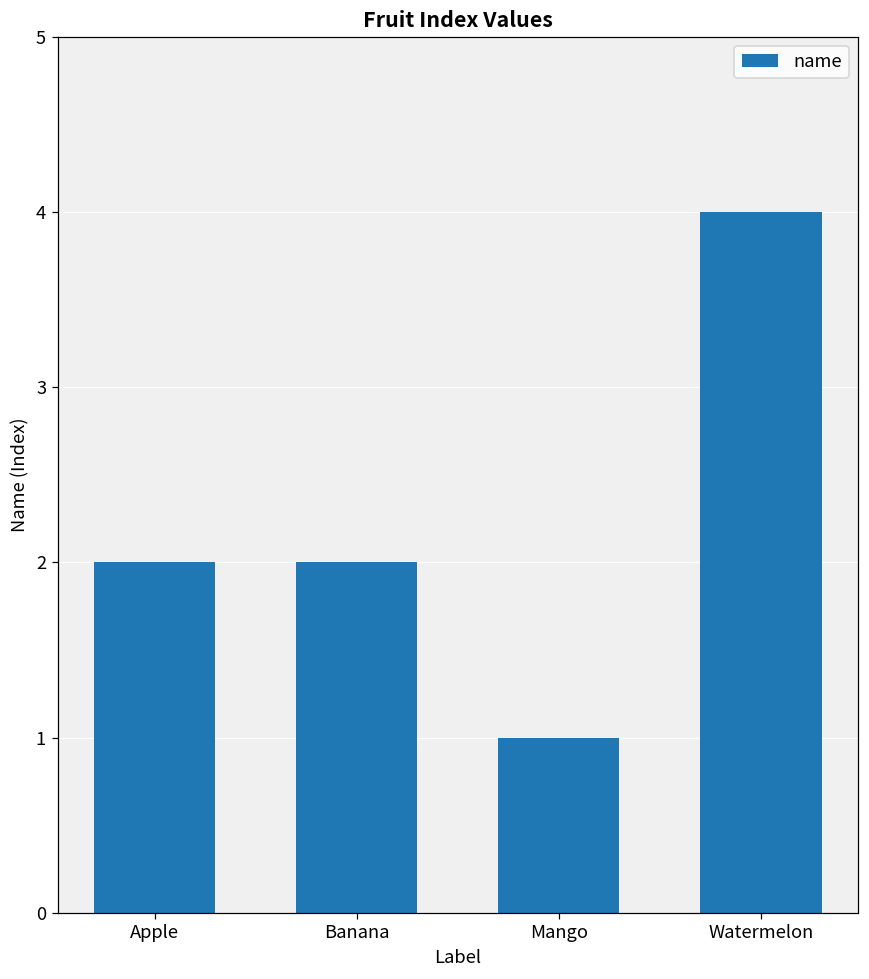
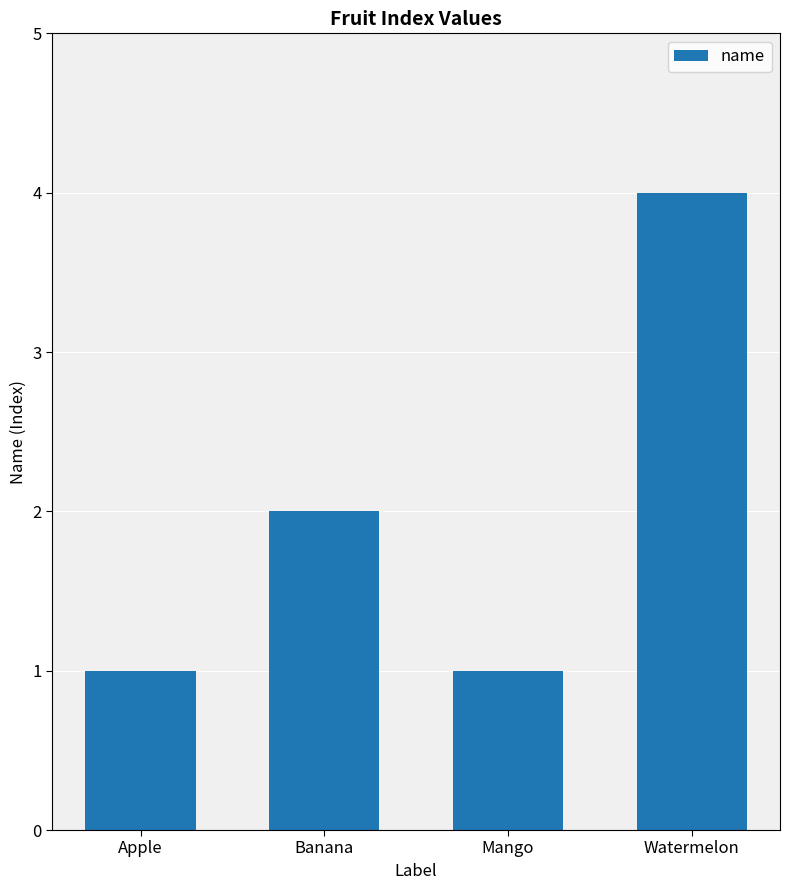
Apple: 2 -> 1
